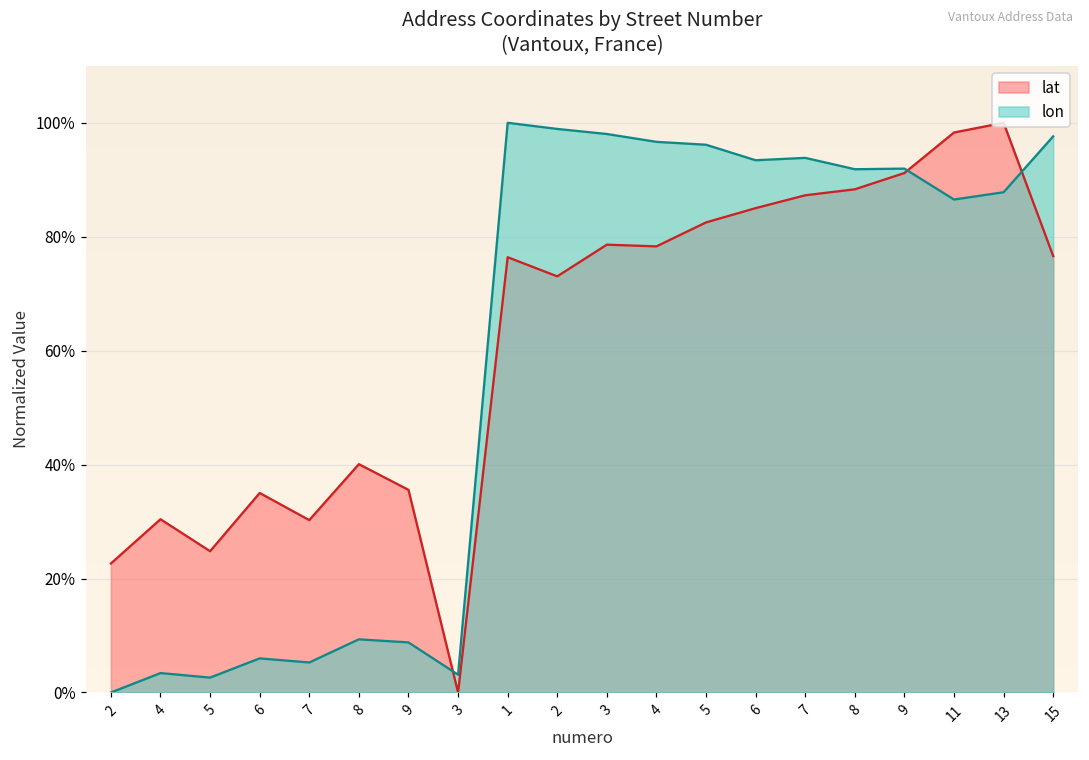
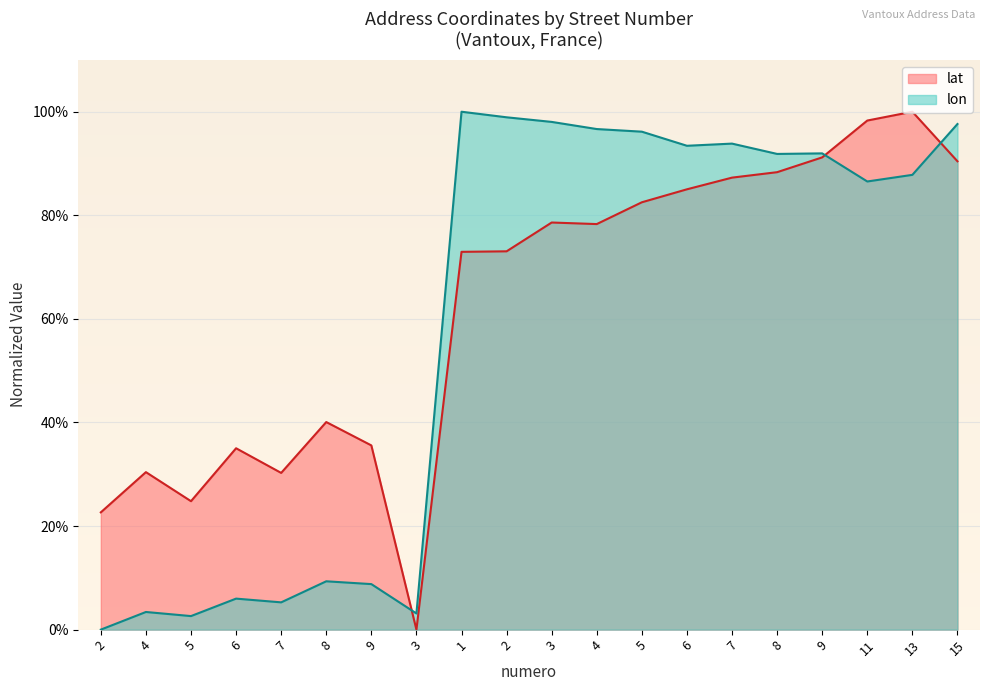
lat, 1: 76% -> 73%
lat, 15: 77% -> 90%
